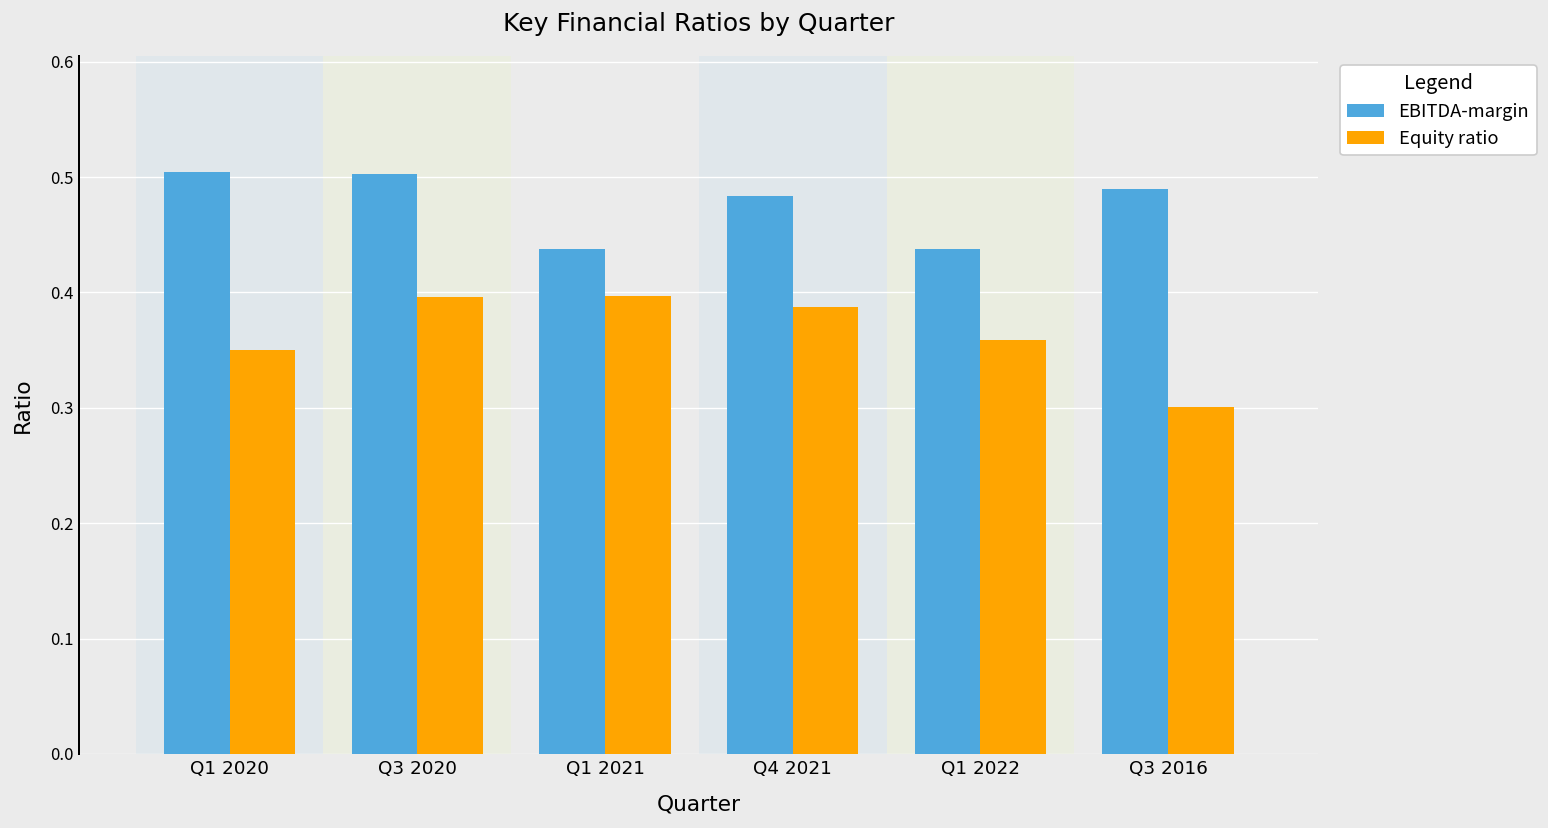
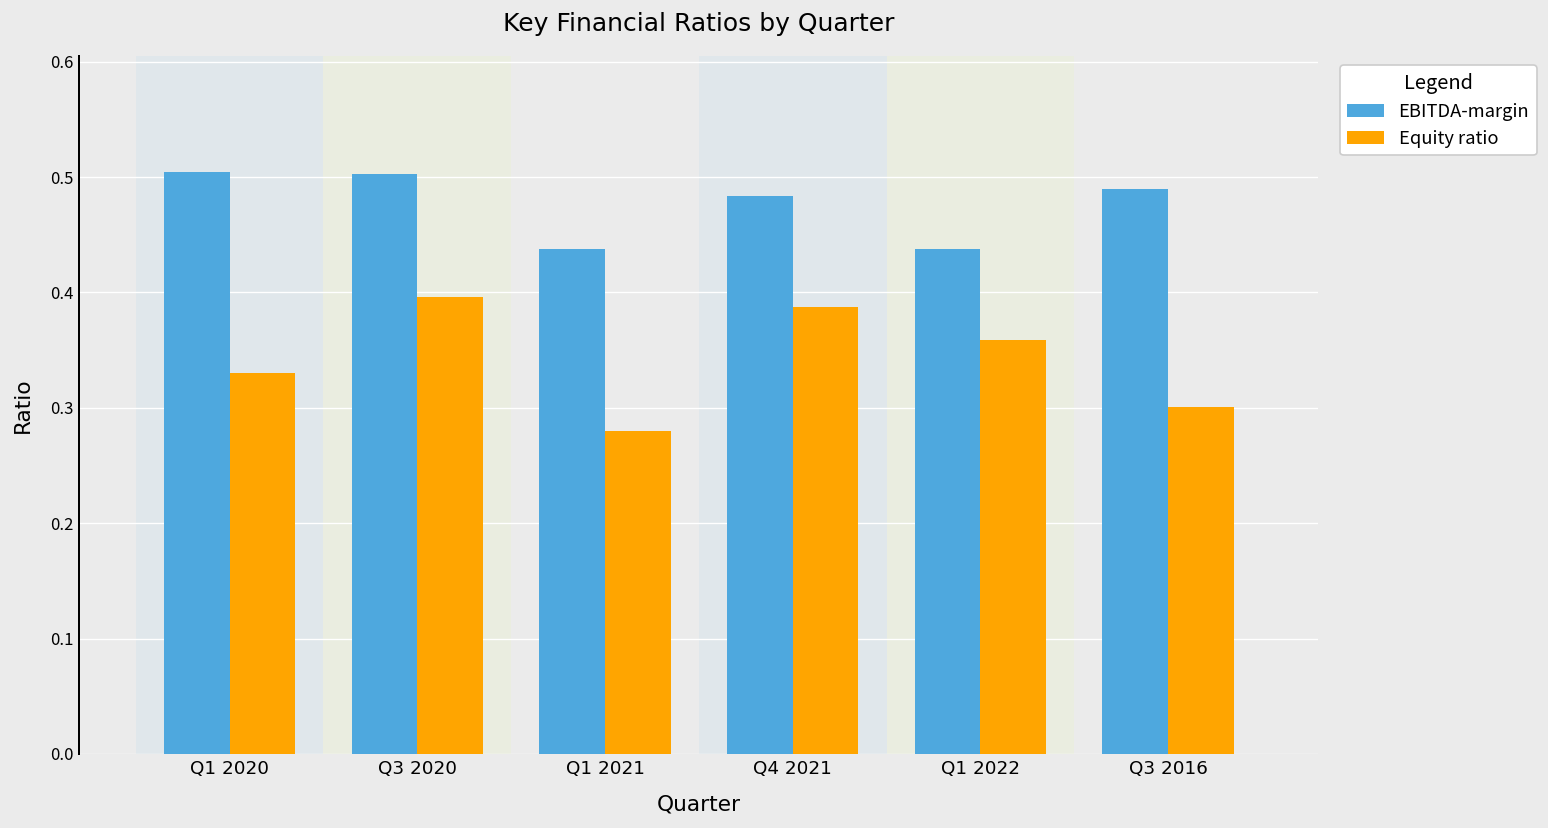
Equity ratio, Q1 2020: 0.35 -> 0.33
Equity ratio, Q1 2021: 0.40 -> 0.28
